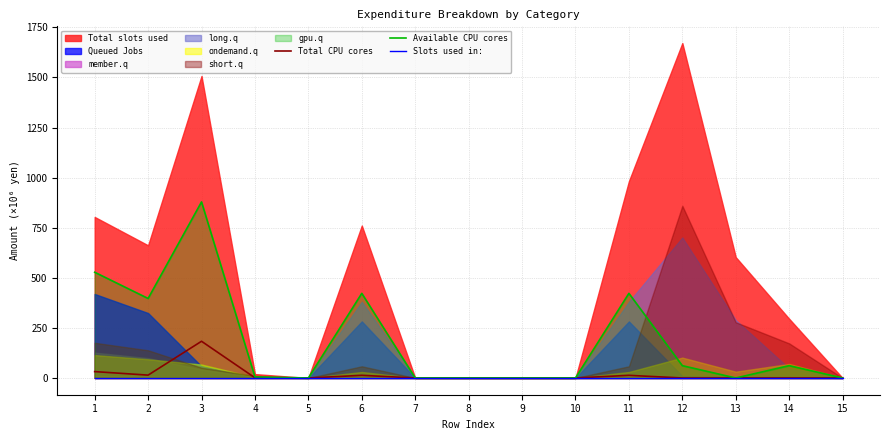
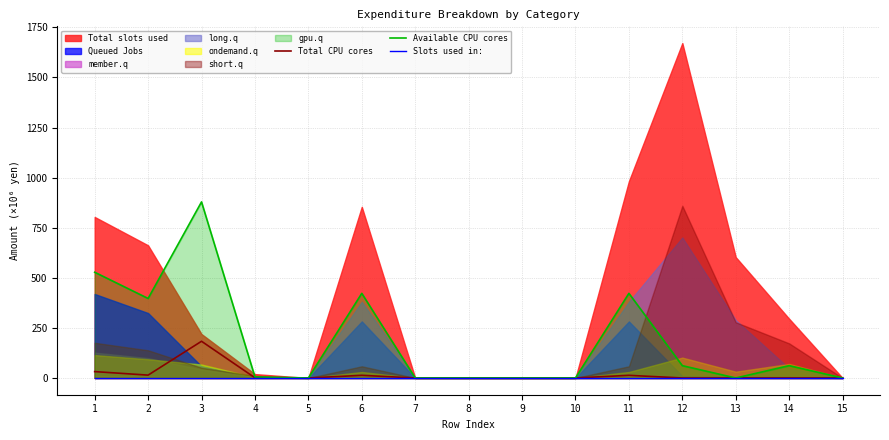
Total slots used, 3: 1510 -> 220
Total slots used, 6: 760 -> 850
